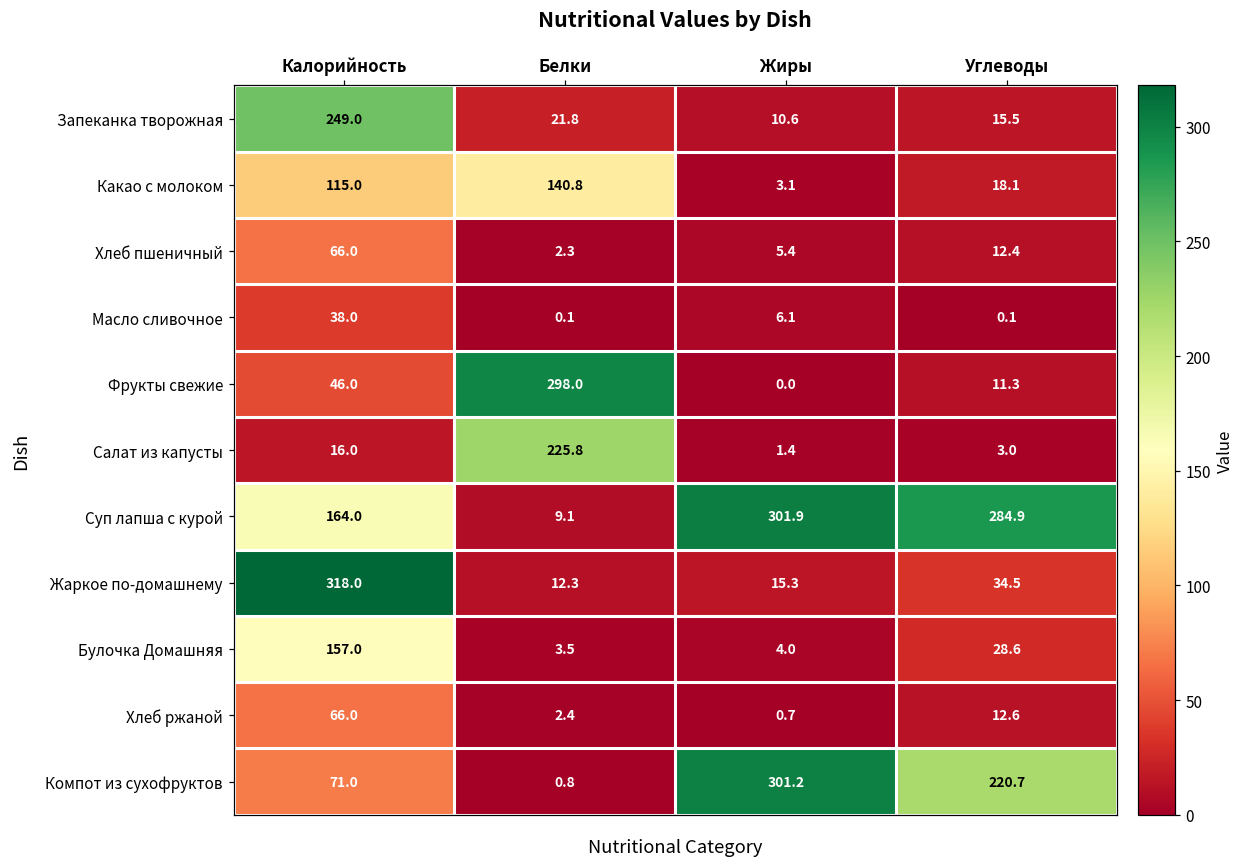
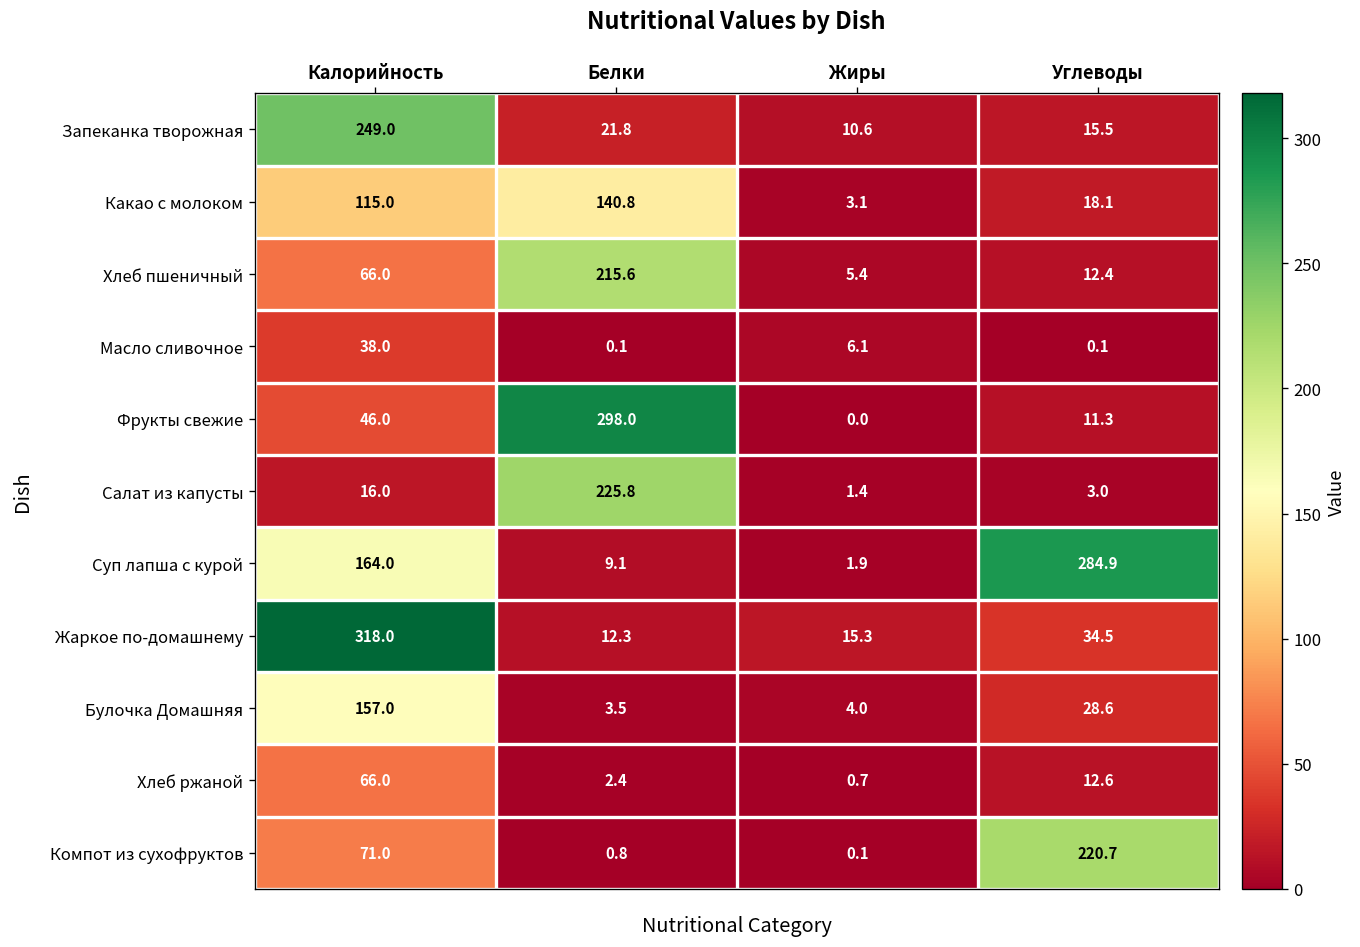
Хлеб пшеничный, Белки: 2.3 -> 215.6
Суп лапша с курой, Жиры: 301.9 -> 1.9
Компот из сухофруктов, Жиры: 301.2 -> 0.1
